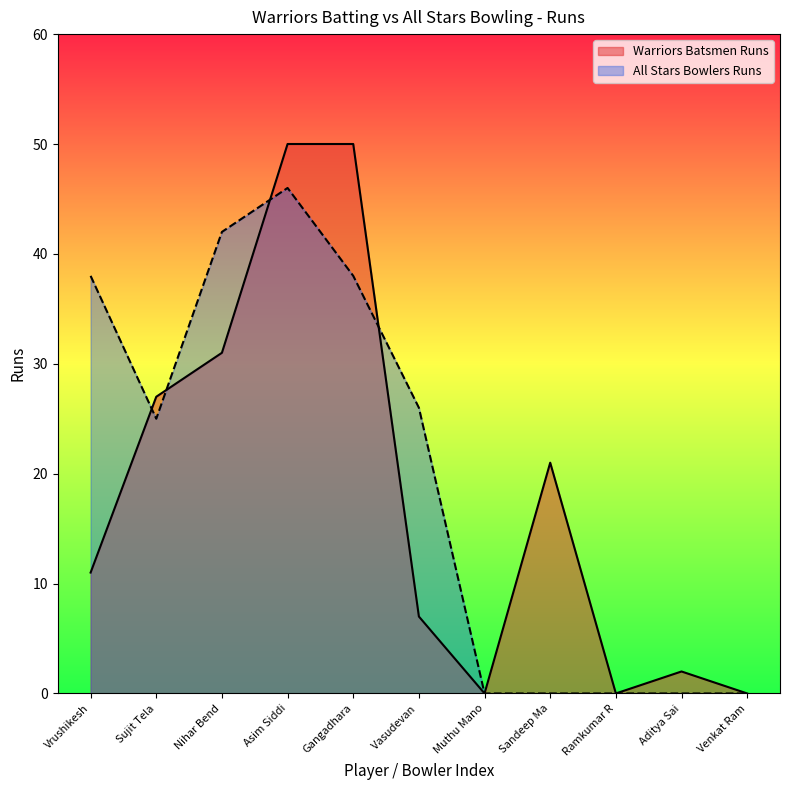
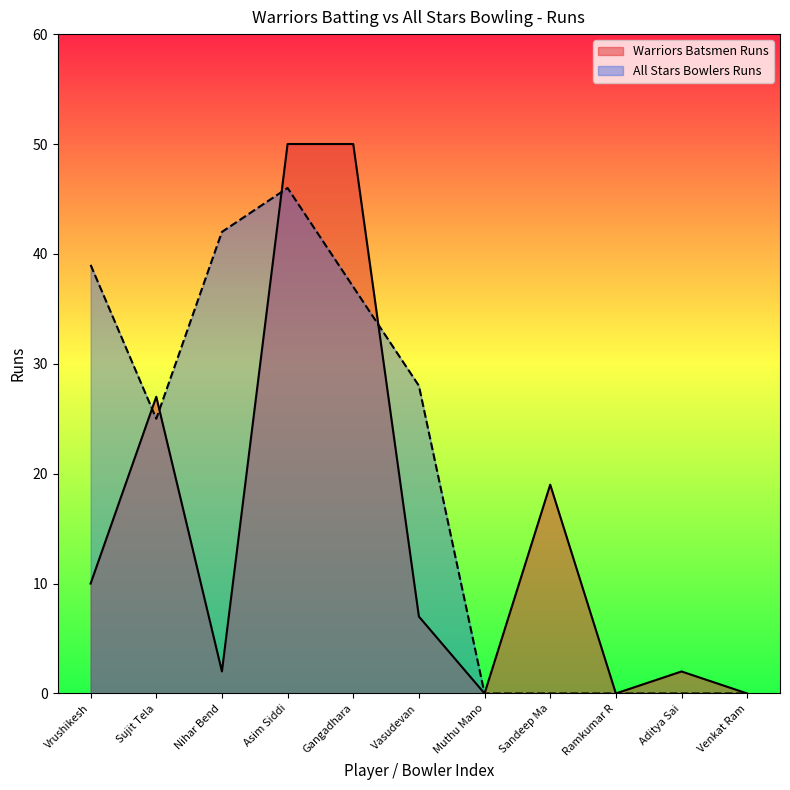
Warriors Batsmen Runs, Vrushikesh: 11 -> 10
All Stars Bowlers Runs, Vrushikesh: 38 -> 39
Warriors Batsmen Runs, Nihar Bend: 31 -> 2
All Stars Bowlers Runs, Gangadhara: 38 -> 37
All Stars Bowlers Runs, Vasudevan: 26 -> 28
Warriors Batsmen Runs, Sandeep Ma: 21 -> 19
